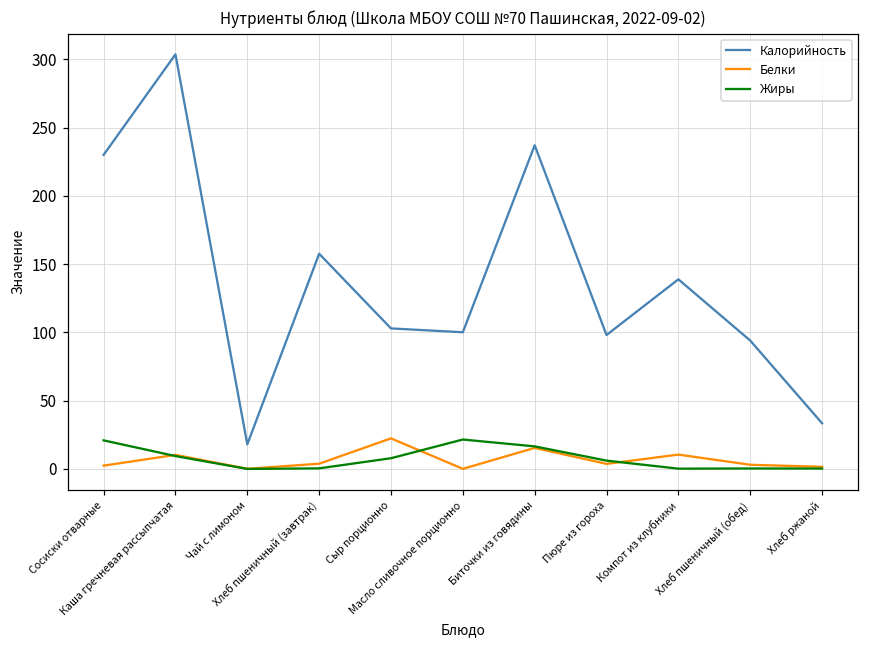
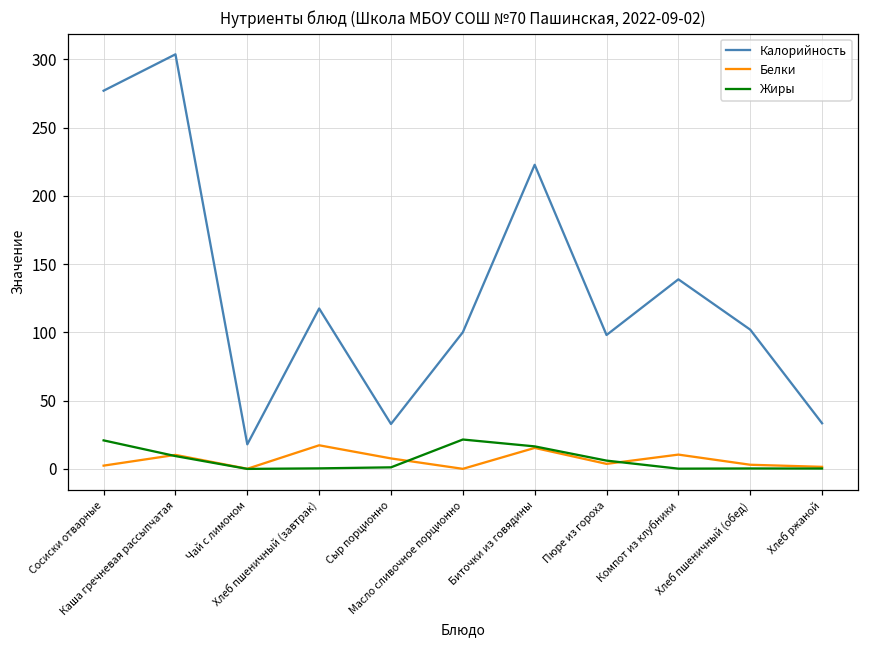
Калорийность, Сосиски отварные: 230 -> 277
Калорийность, Хлеб пшеничный (завтрак): 158 -> 118
Белки, Хлеб пшеничный (завтрак): 4 -> 17
Калорийность, Сыр порционно: 103 -> 33
Белки, Сыр порционно: 22 -> 8
Жиры, Сыр порционно: 8 -> 1
Калорийность, Биточки из говядины: 237 -> 223
Калорийность, Хлеб пшеничный (обед): 94 -> 102
